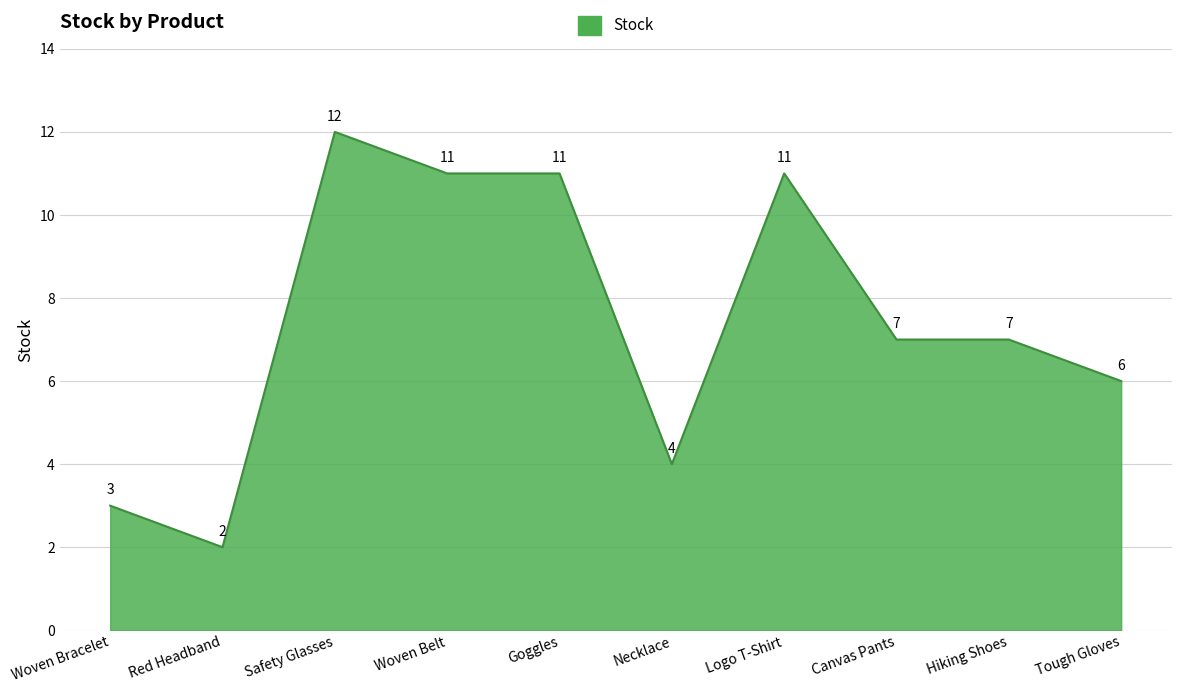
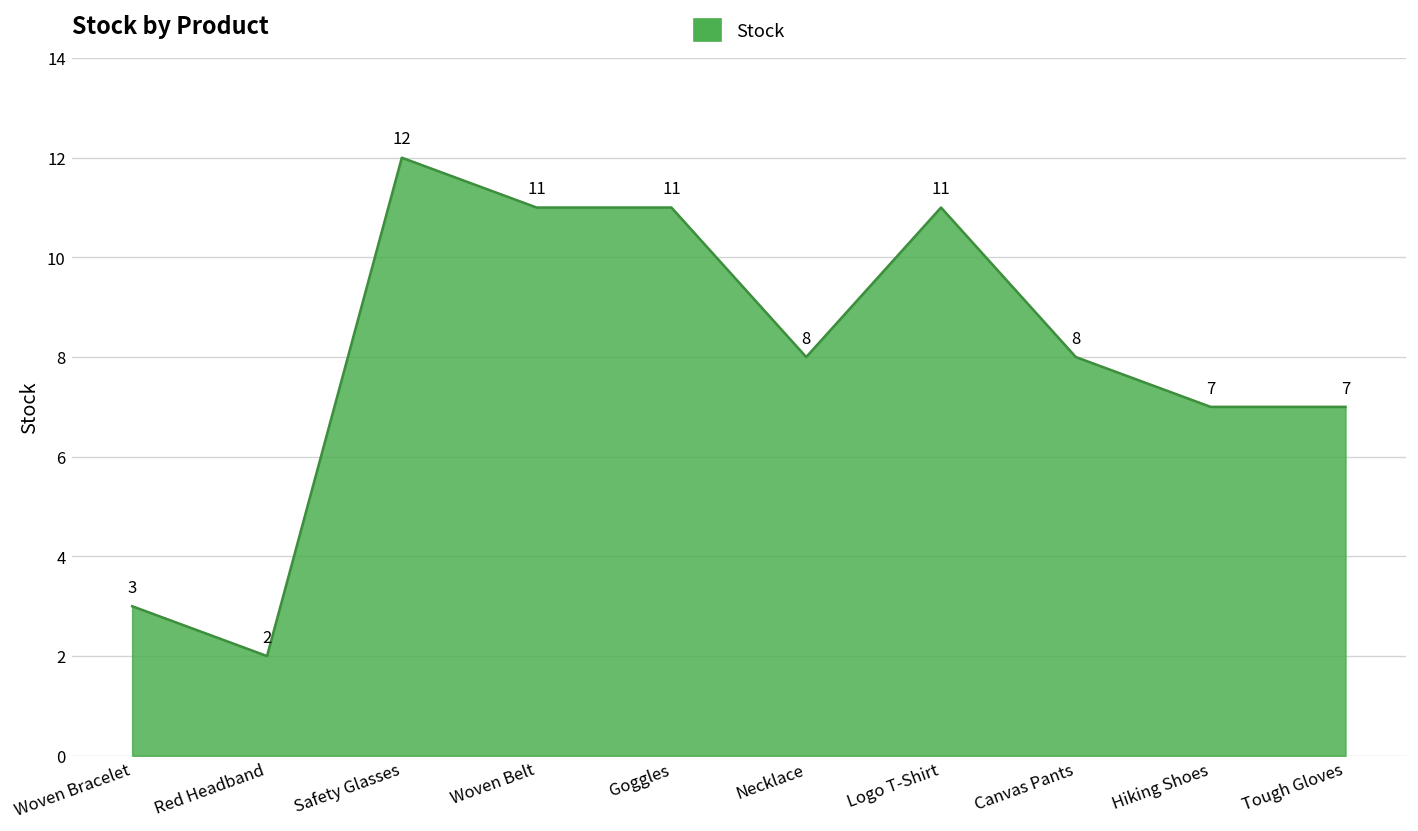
Necklace: 4 -> 8
Canvas Pants: 7 -> 8
Tough Gloves: 6 -> 7
